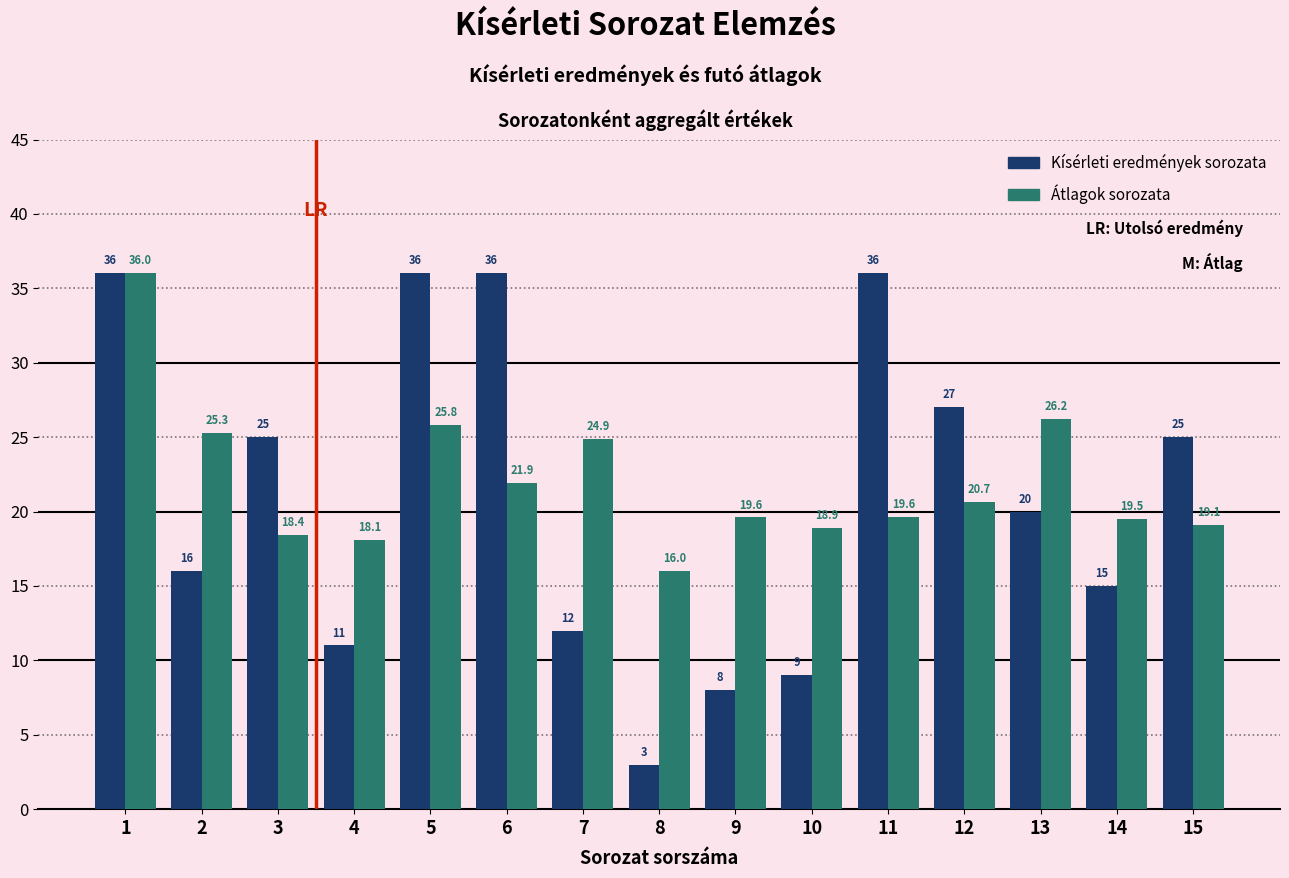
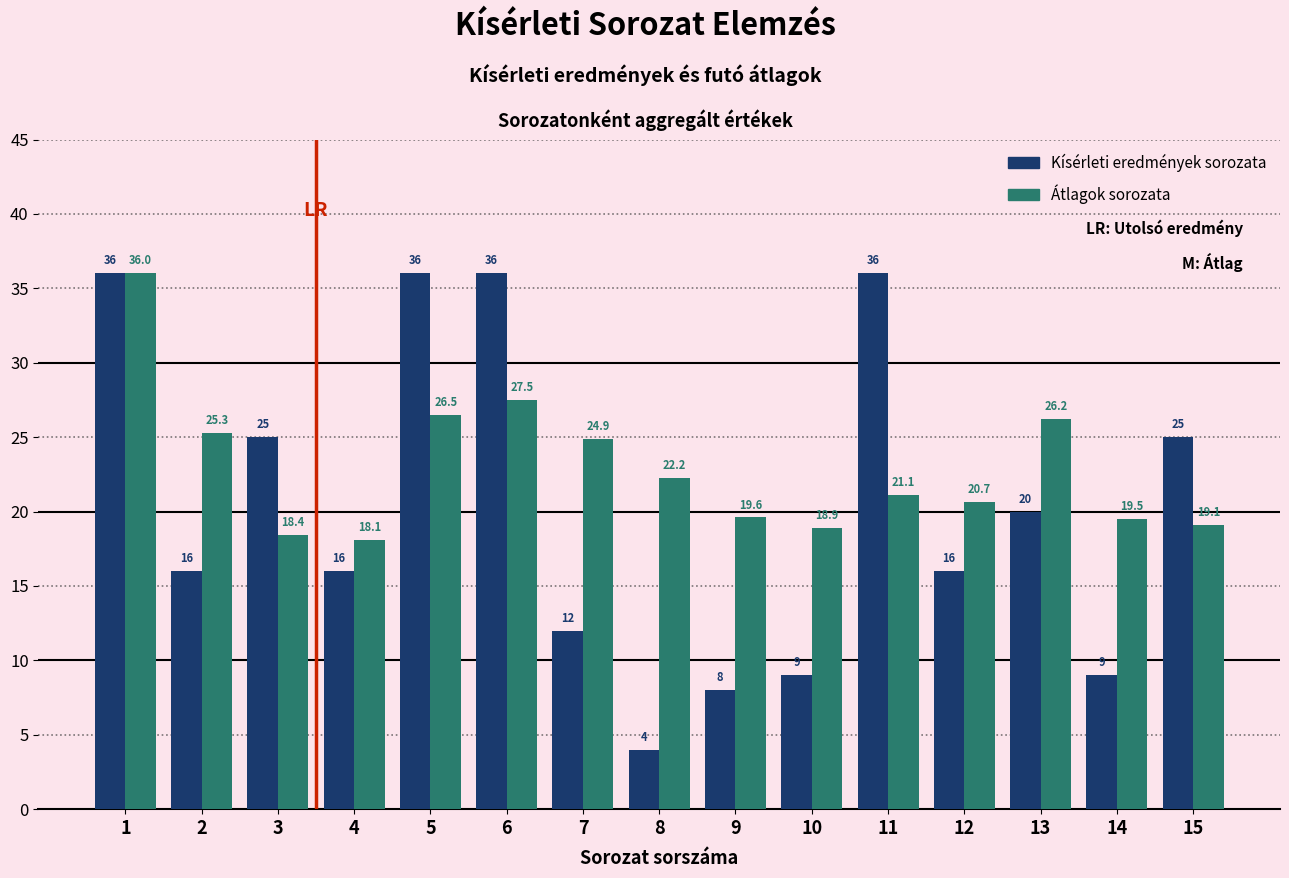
Kísérleti eredmények sorozata, 4: 11 -> 16
Átlagok sorozata, 5: 25.8 -> 26.5
Átlagok sorozata, 6: 21.9 -> 27.5
Kísérleti eredmények sorozata, 8: 3 -> 4
Átlagok sorozata, 8: 16.0 -> 22.2
Átlagok sorozata, 11: 19.6 -> 21.1
Kísérleti eredmények sorozata, 12: 27 -> 16
Kísérleti eredmények sorozata, 14: 15 -> 9
